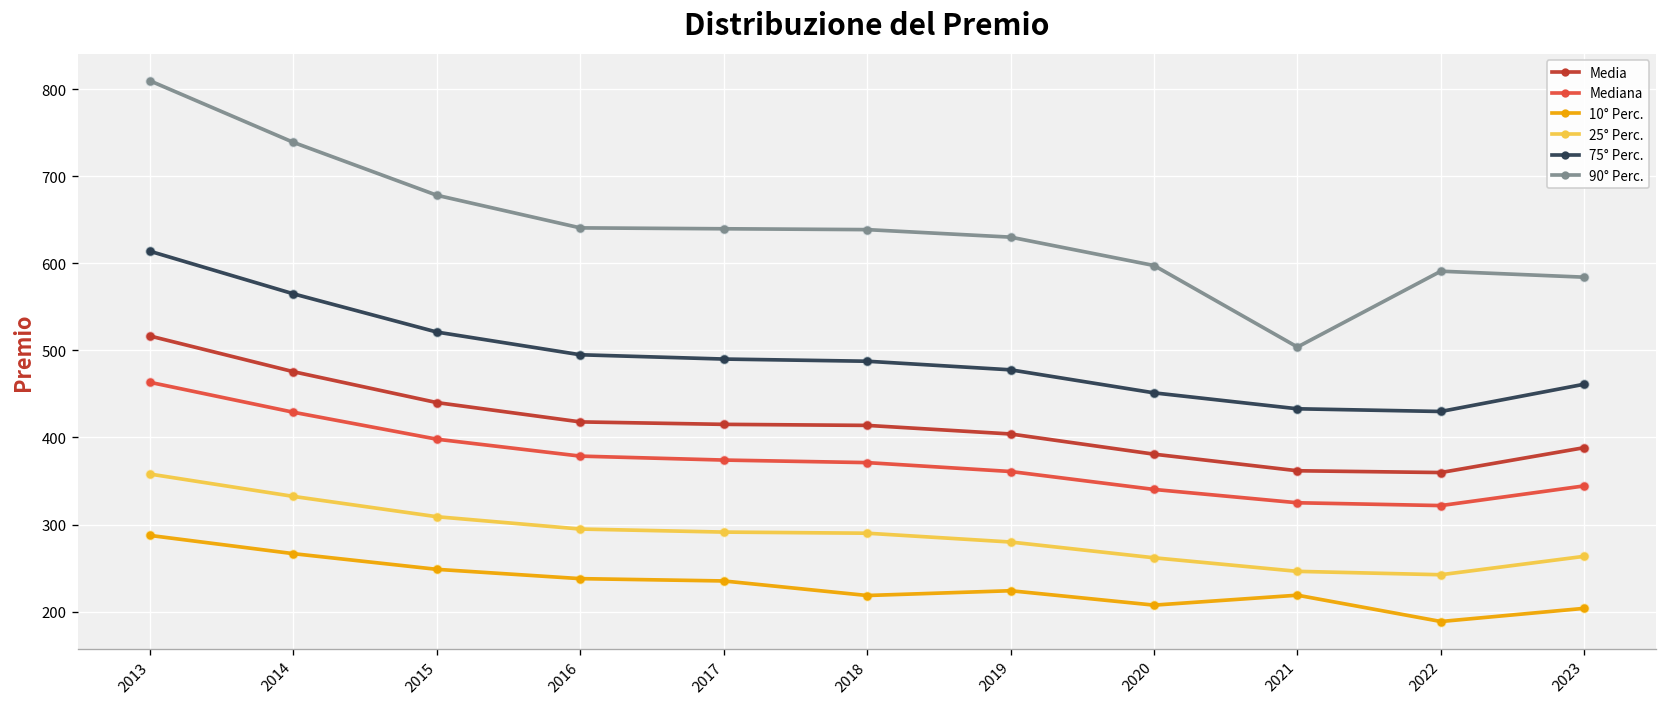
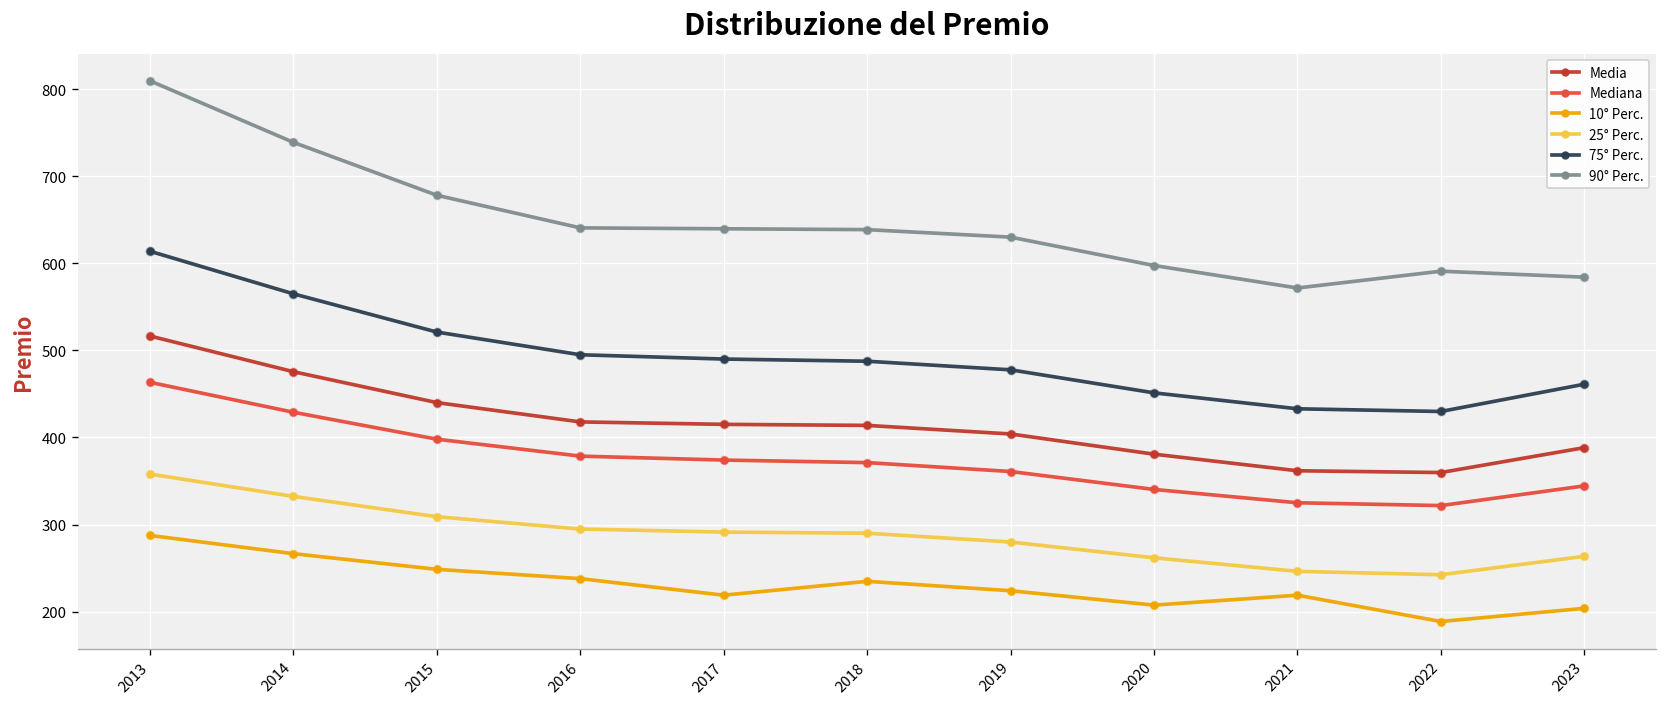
10° Perc., 2017: 240 -> 220
10° Perc., 2018: 220 -> 230
90° Perc., 2021: 500 -> 570
